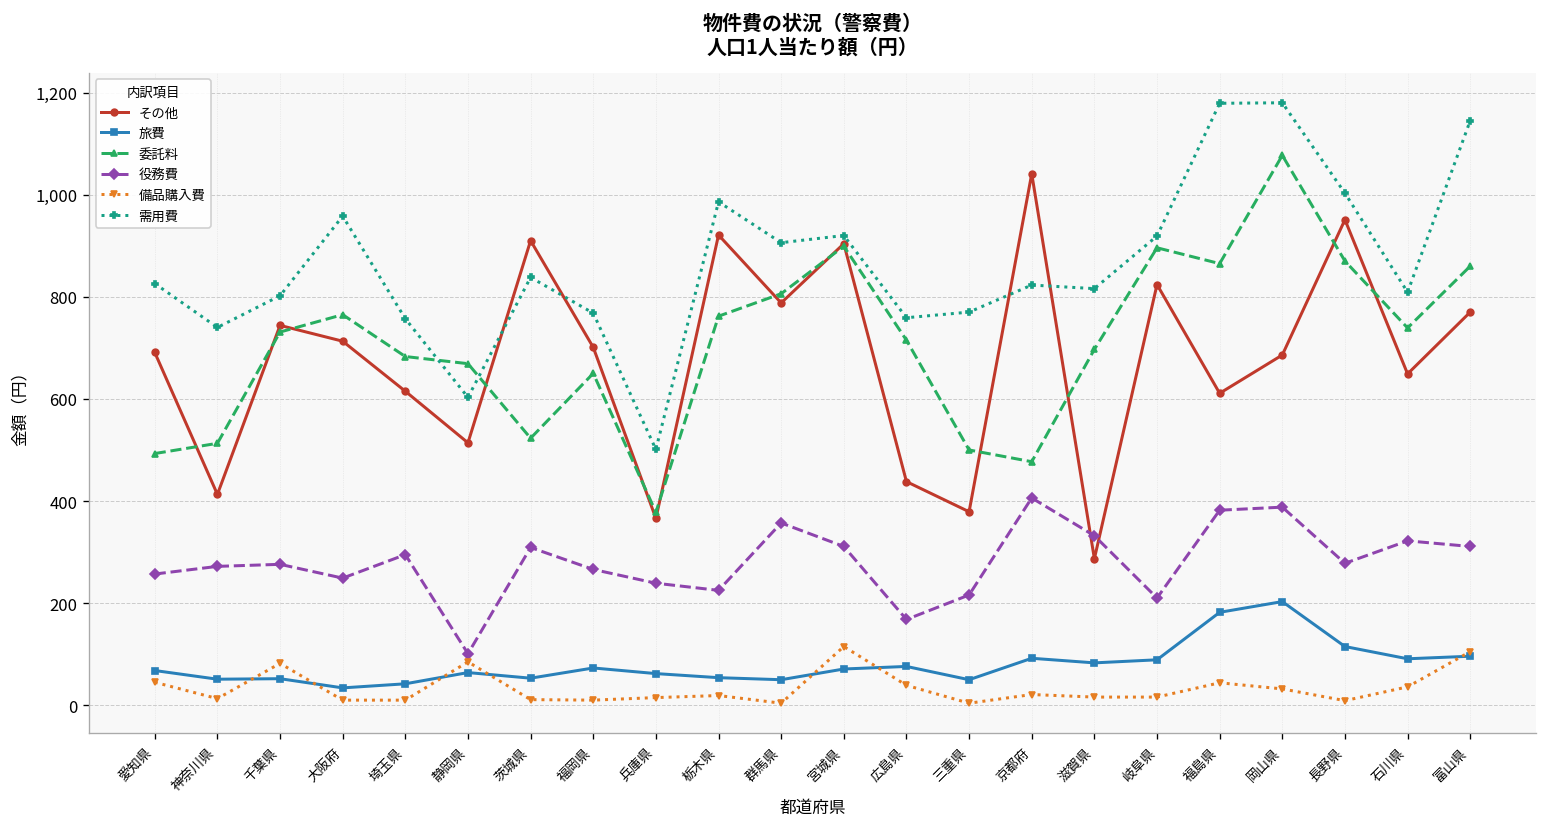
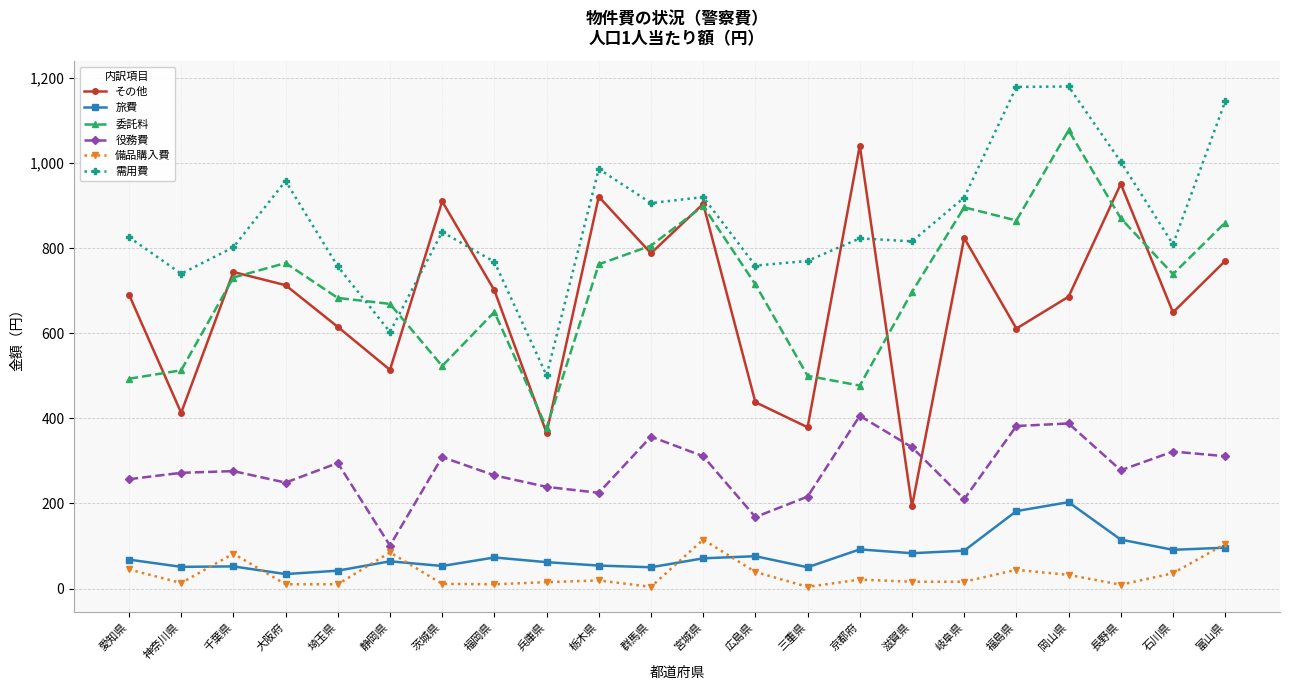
その他, 滋賀県: 290 -> 190
